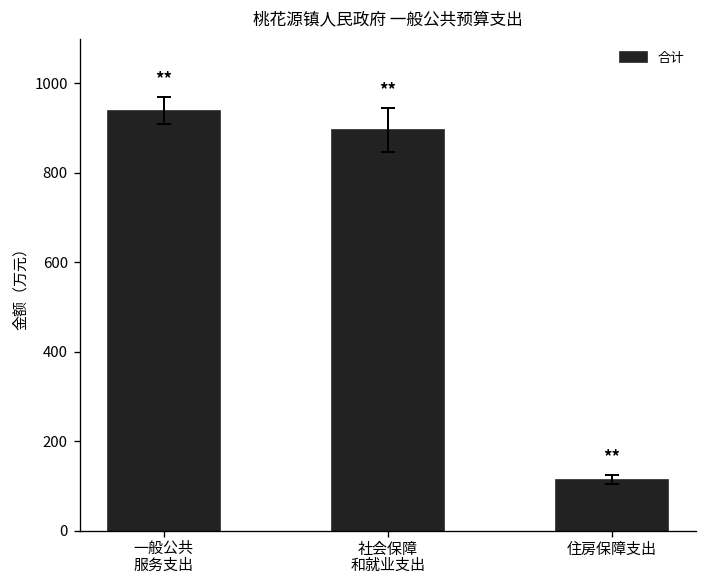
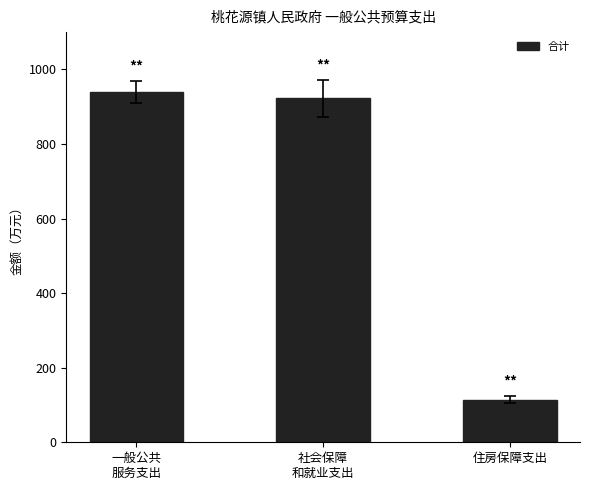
合计, 社会保障 和就业支出: 900 -> 920
